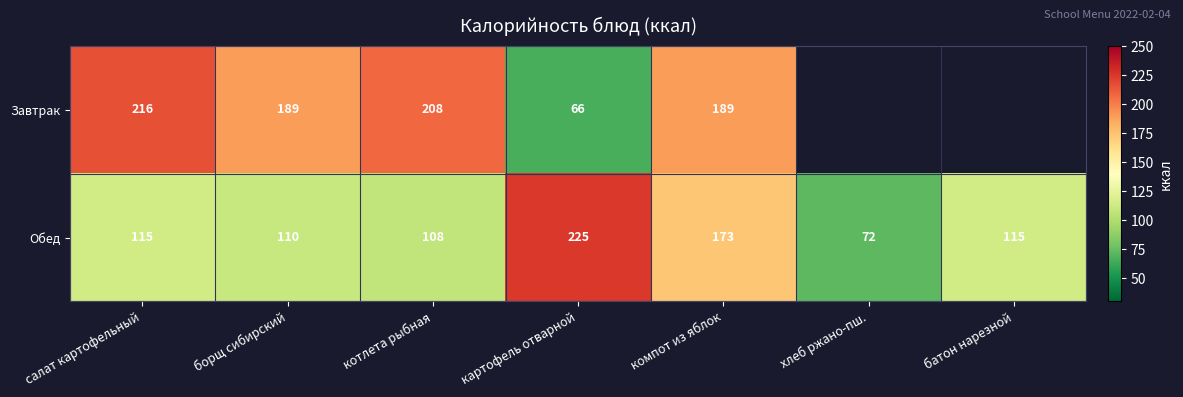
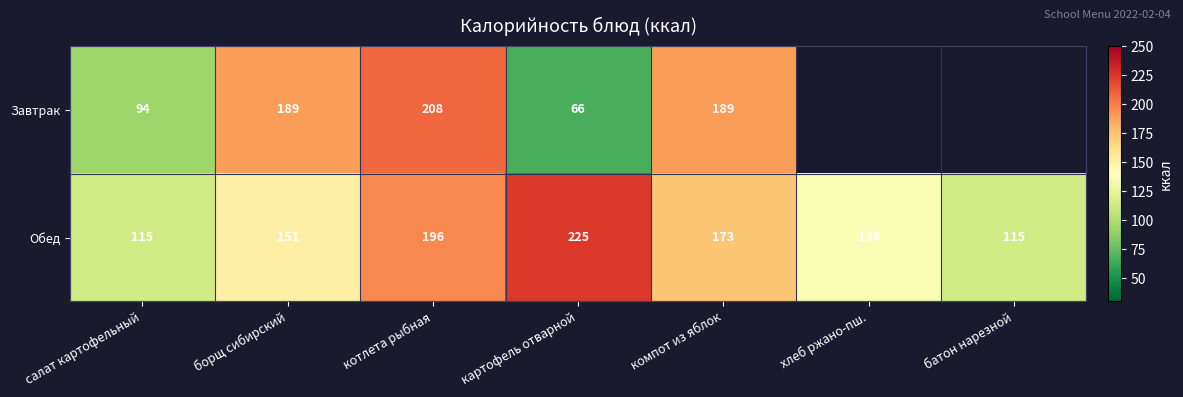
Завтрак, салат картофельный: 216 -> 94
Обед, борщ сибирский: 110 -> 151
Обед, котлета рыбная: 108 -> 196
Обед, хлеб ржано-пш.: 72 -> 136
